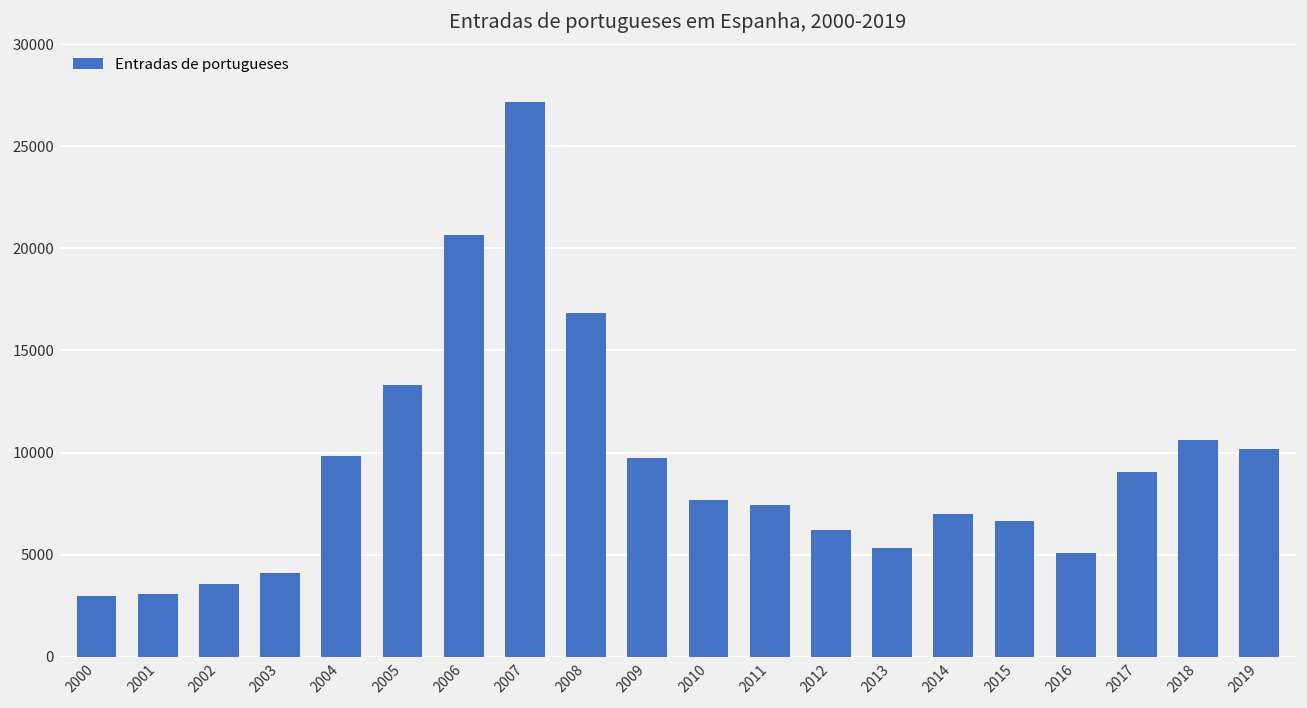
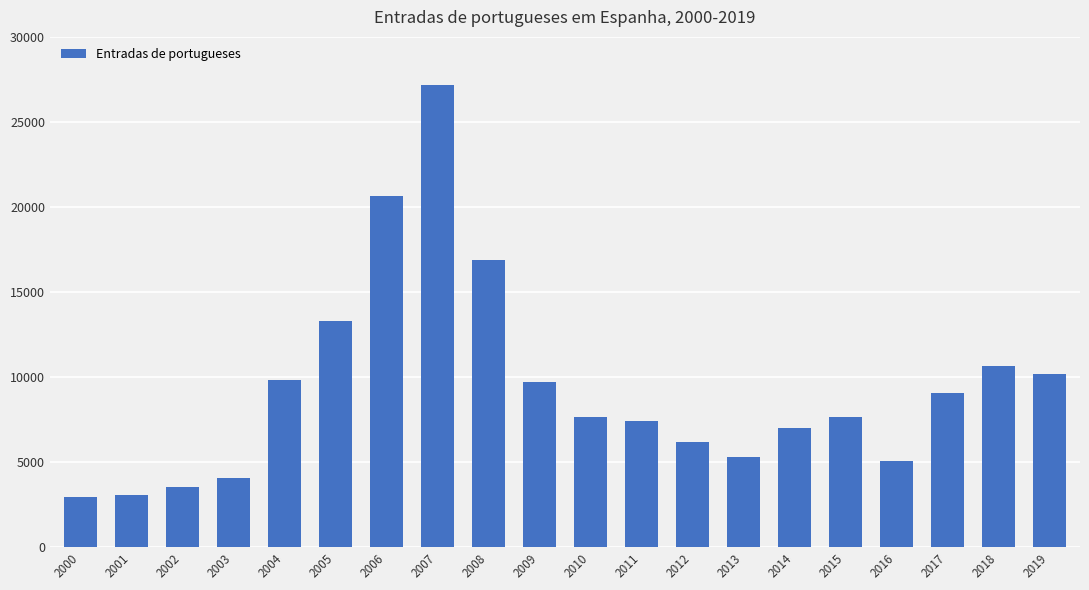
2015: 6600 -> 7700
